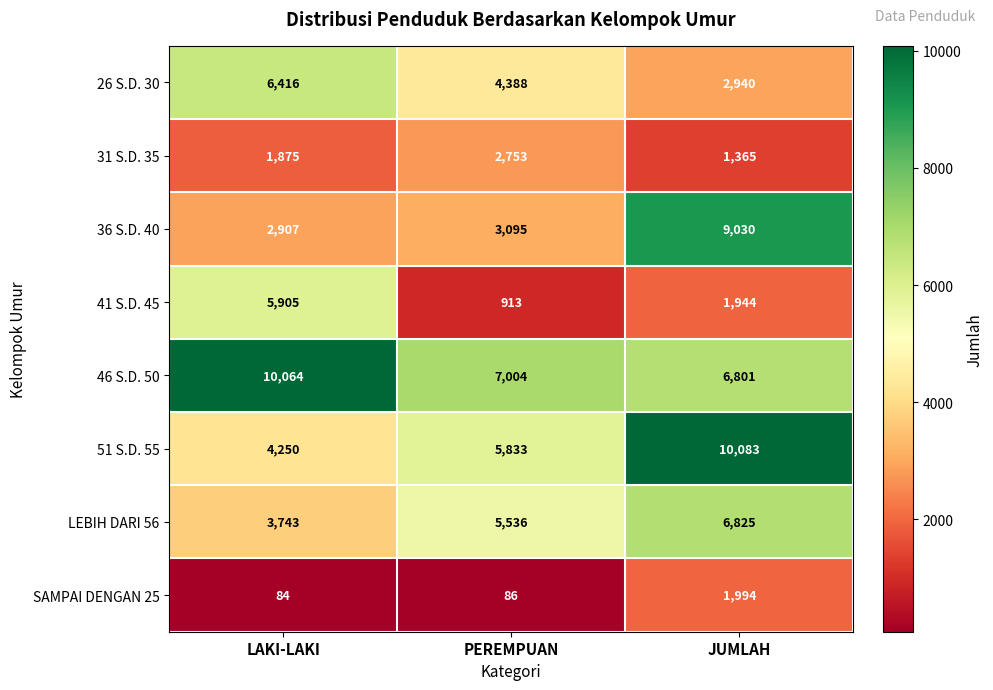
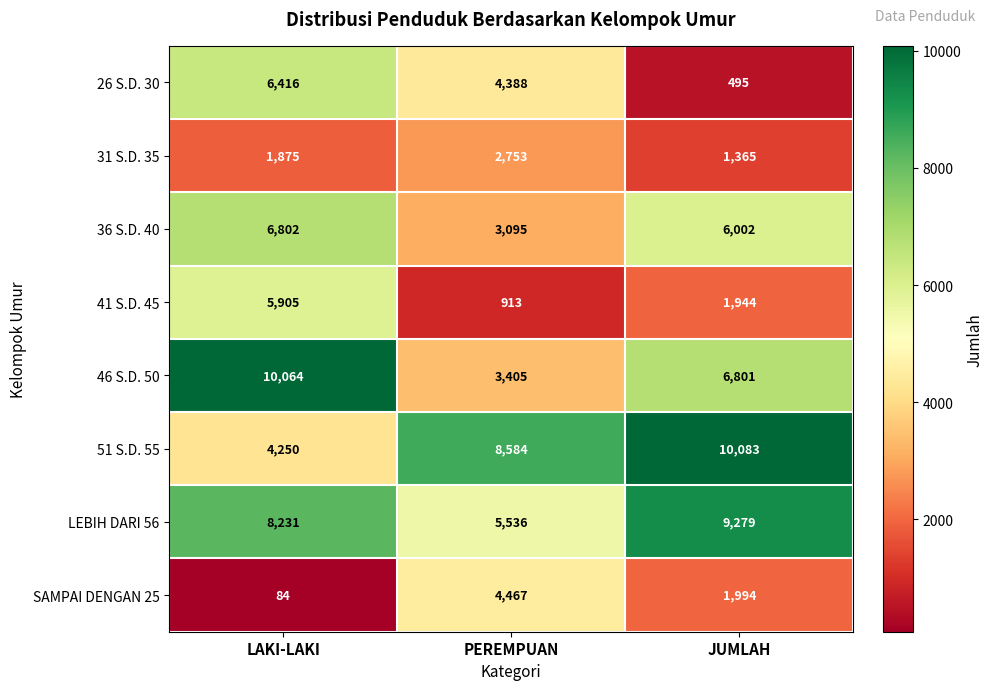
26 S.D. 30, JUMLAH: 2,940 -> 495
36 S.D. 40, LAKI-LAKI: 2,907 -> 6,802
36 S.D. 40, JUMLAH: 9,030 -> 6,002
46 S.D. 50, PEREMPUAN: 7,004 -> 3,405
51 S.D. 55, PEREMPUAN: 5,833 -> 8,584
LEBIH DARI 56, LAKI-LAKI: 3,743 -> 8,231
LEBIH DARI 56, JUMLAH: 6,825 -> 9,279
SAMPAI DENGAN 25, PEREMPUAN: 86 -> 4,467
